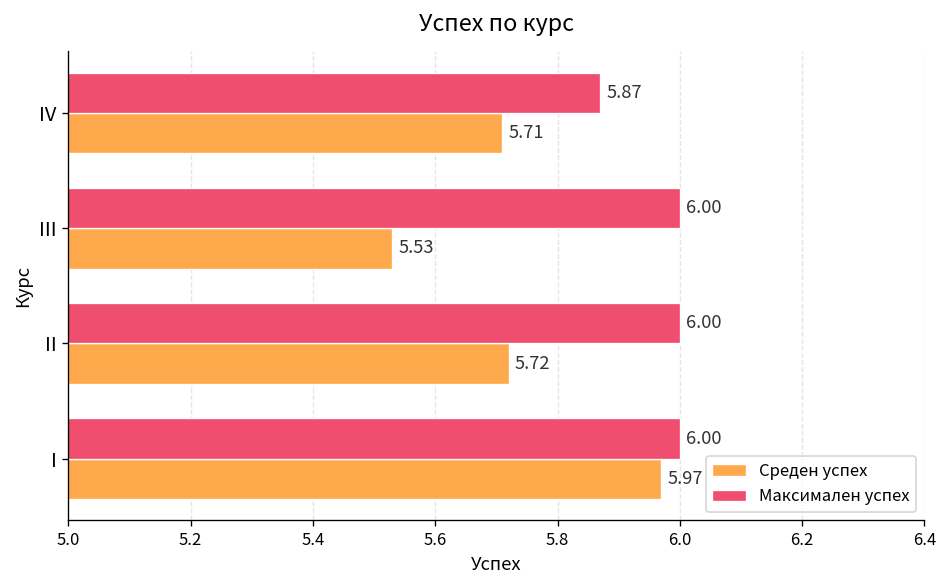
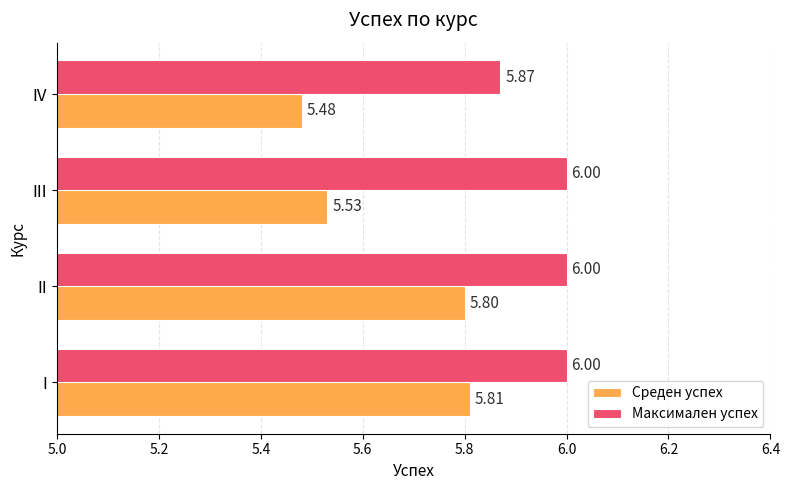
Среден успех, IV: 5.71 -> 5.48
Среден успех, II: 5.72 -> 5.80
Среден успех, I: 5.97 -> 5.81
